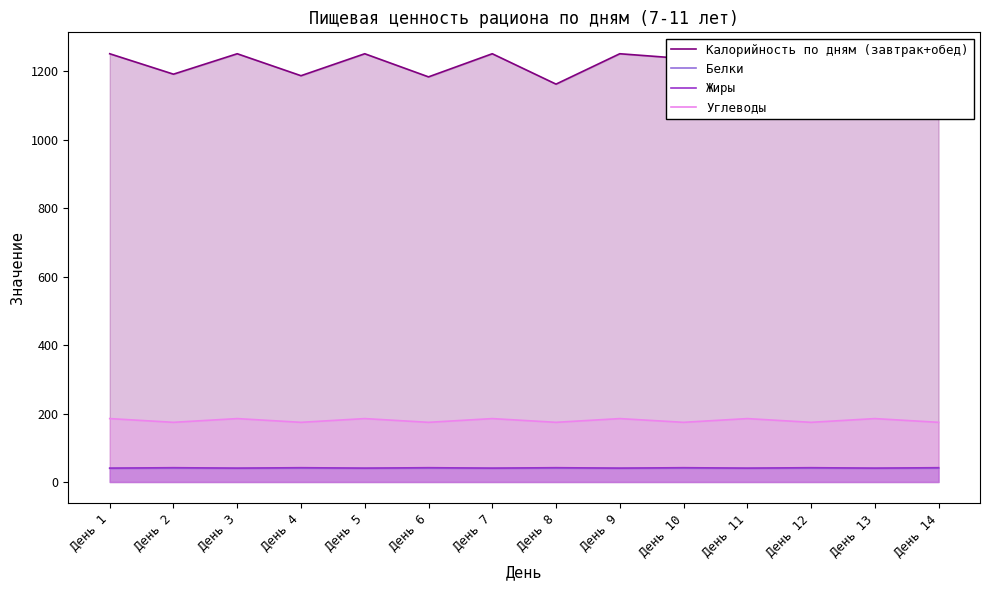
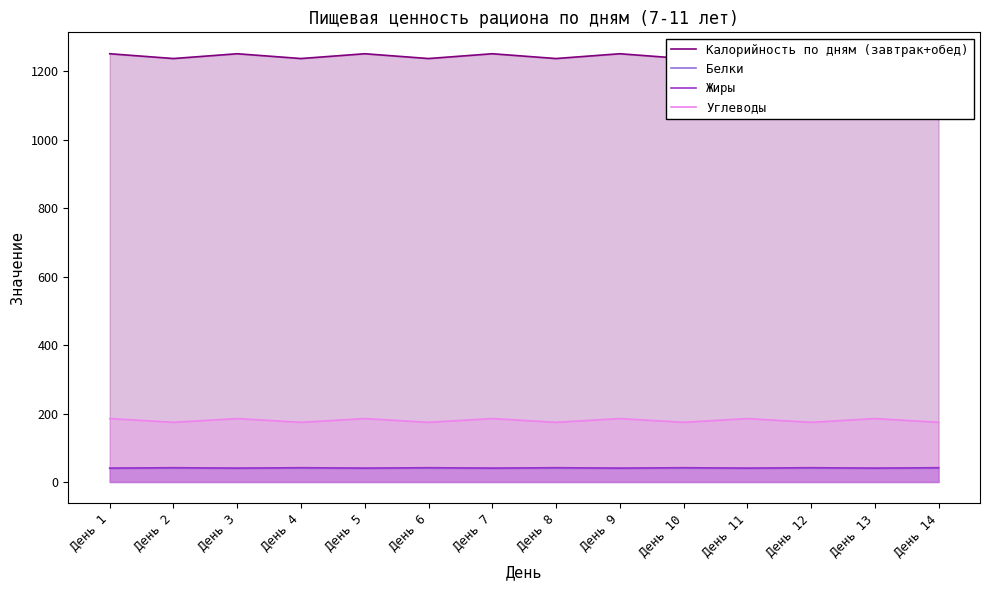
Калорийность по дням (завтрак+обед), День 2: 1190 -> 1240
Калорийность по дням (завтрак+обед), День 4: 1190 -> 1240
Калорийность по дням (завтрак+обед), День 6: 1180 -> 1240
Калорийность по дням (завтрак+обед), День 8: 1160 -> 1240
